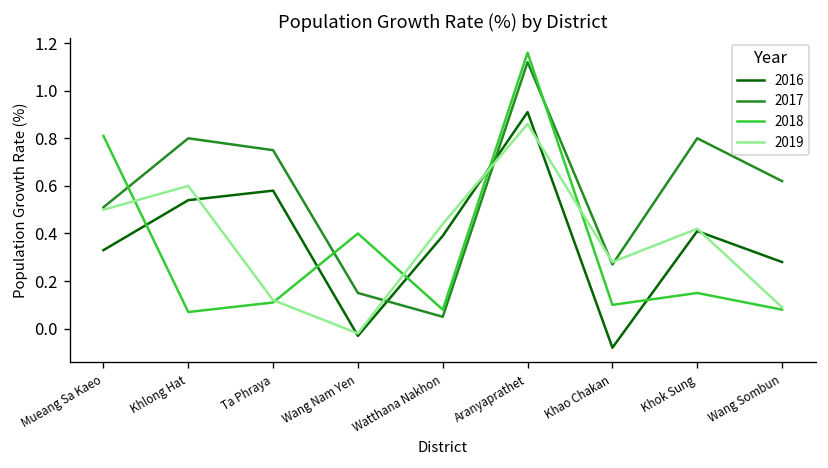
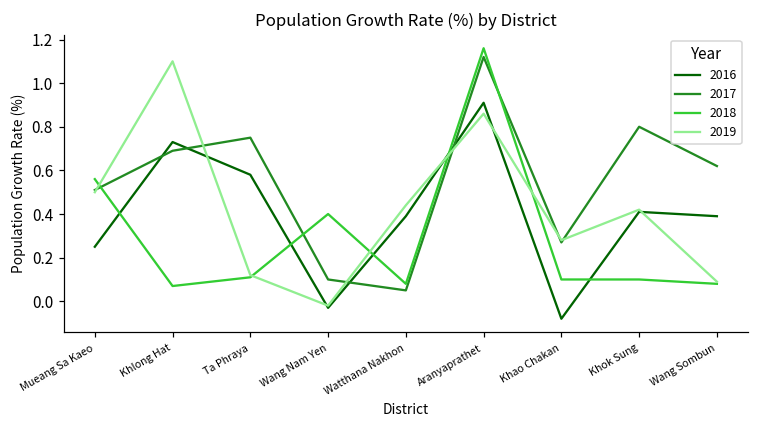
2016, Mueang Sa Kaeo: 0.33 -> 0.25
2018, Mueang Sa Kaeo: 0.81 -> 0.56
2016, Khlong Hat: 0.54 -> 0.73
2017, Khlong Hat: 0.80 -> 0.69
2019, Khlong Hat: 0.6 -> 1.1
2017, Wang Nam Yen: 0.15 -> 0.10
2018, Khok Sung: 0.15 -> 0.10
2016, Wang Sombun: 0.28 -> 0.39
